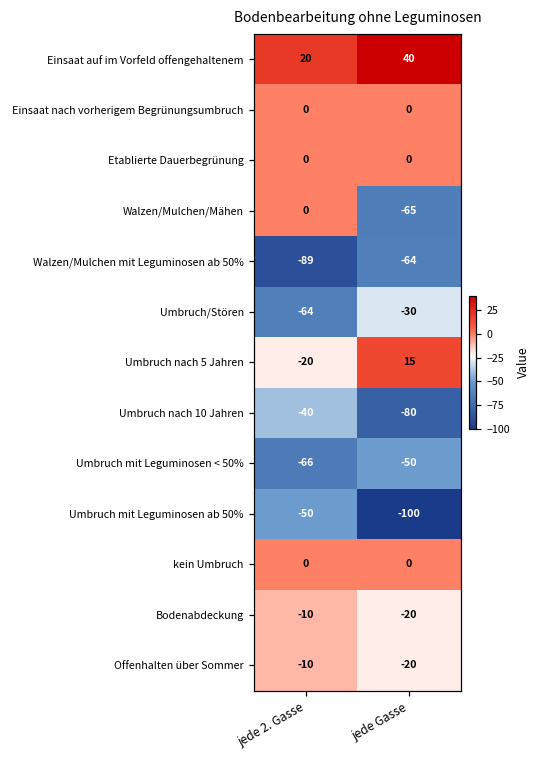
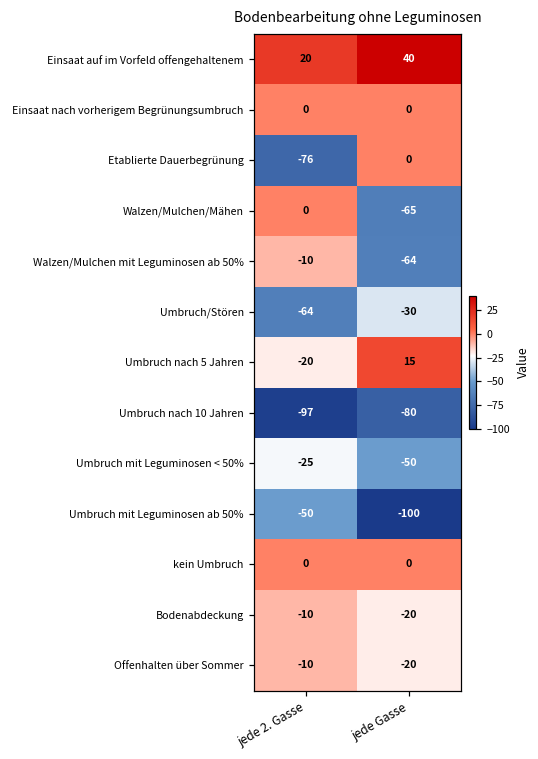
Etablierte Dauerbegrünung, jede 2. Gasse: 0 -> -76
Walzen/Mulchen mit Leguminosen ab 50%, jede 2. Gasse: -89 -> -10
Umbruch nach 10 Jahren, jede 2. Gasse: -40 -> -97
Umbruch mit Leguminosen < 50%, jede 2. Gasse: -66 -> -25
